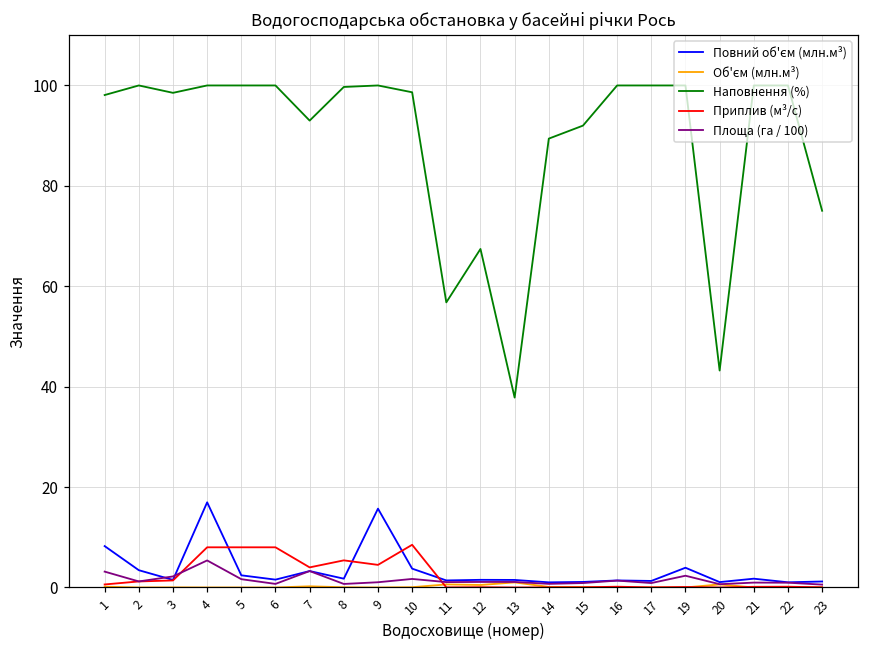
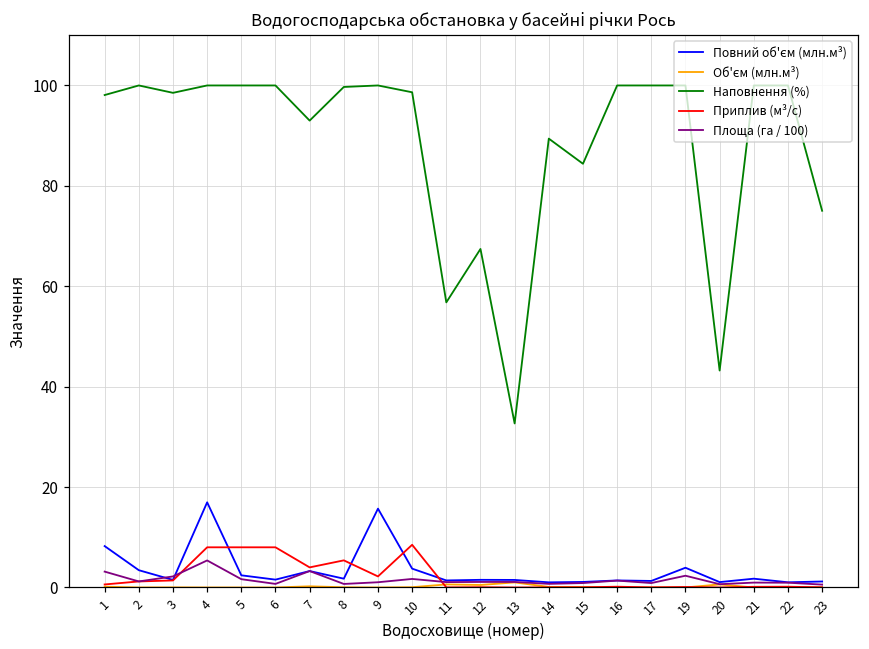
Приплив (м³/с), 9: 5 -> 2
Наповнення (%), 13: 38 -> 33
Наповнення (%), 15: 92 -> 84
